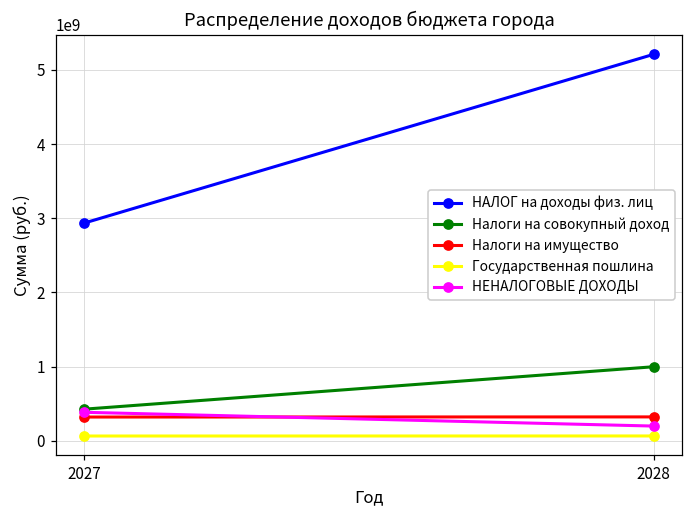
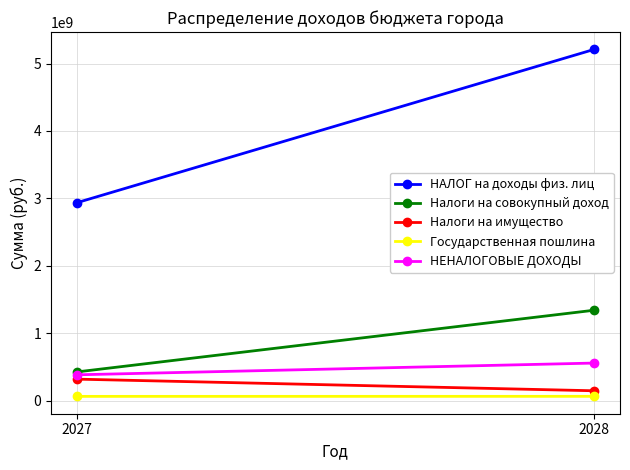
Налоги на совокупный доход, 2028: 1000000000 -> 1300000000
Налоги на имущество, 2028: 300000000 -> 100000000
НЕНАЛОГОВЫЕ ДОХОДЫ, 2028: 200000000 -> 600000000
